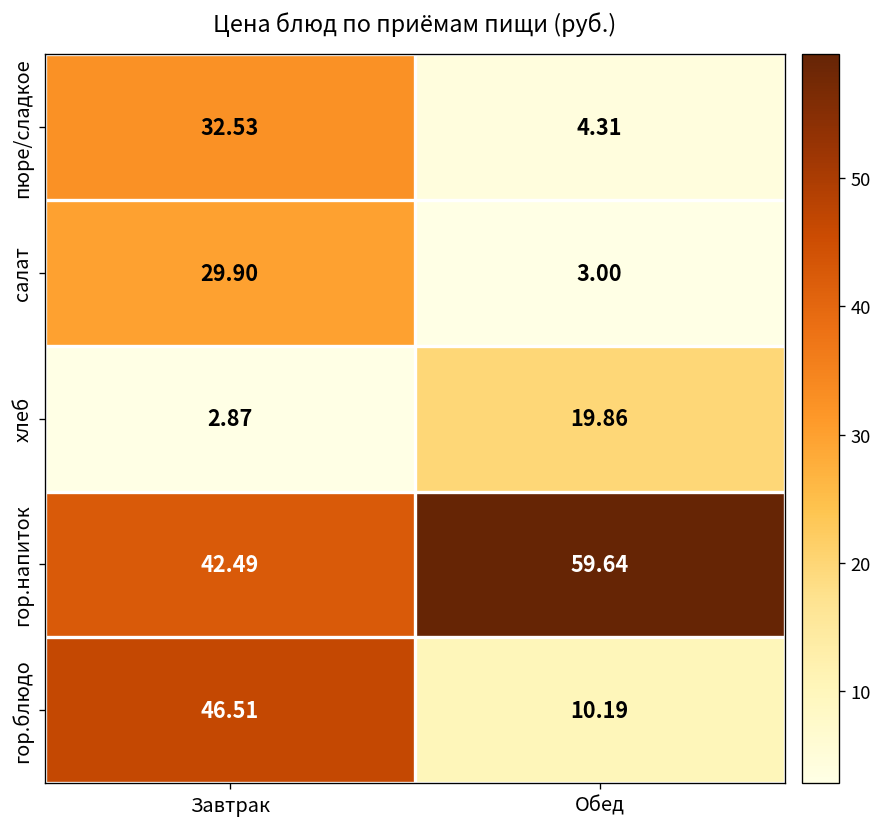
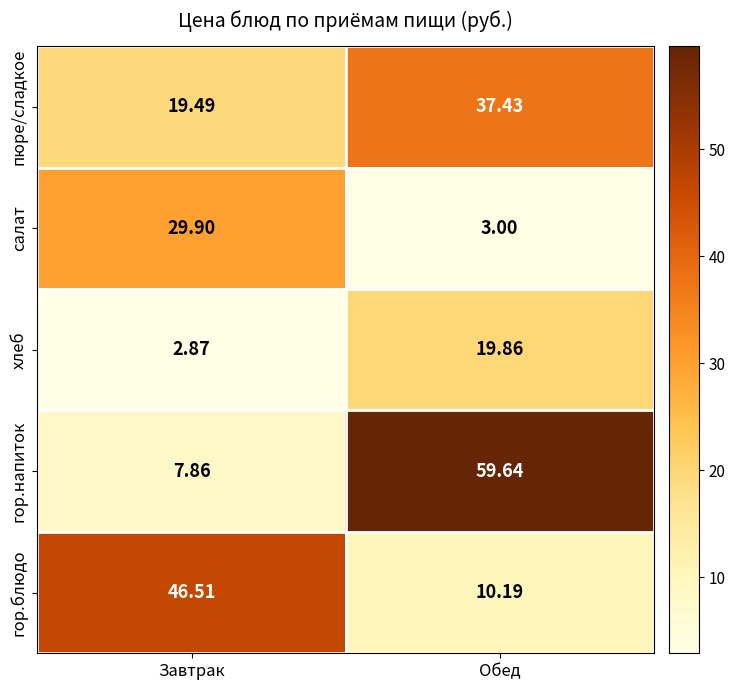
пюре/сладкое, Завтрак: 32.53 -> 19.49
пюре/сладкое, Обед: 4.31 -> 37.43
гор.напиток, Завтрак: 42.49 -> 7.86
